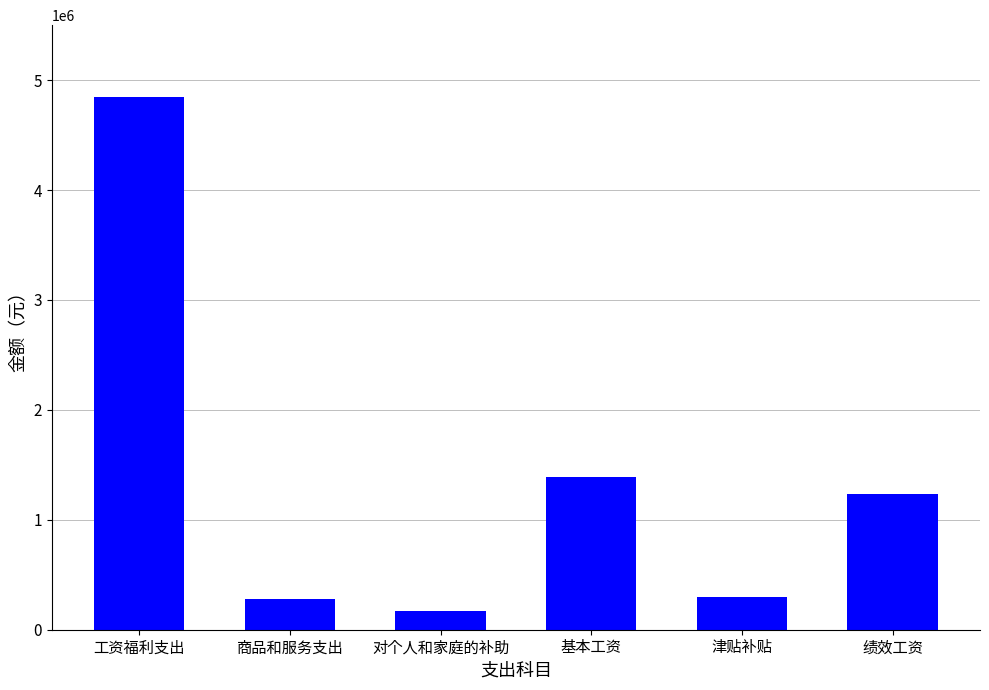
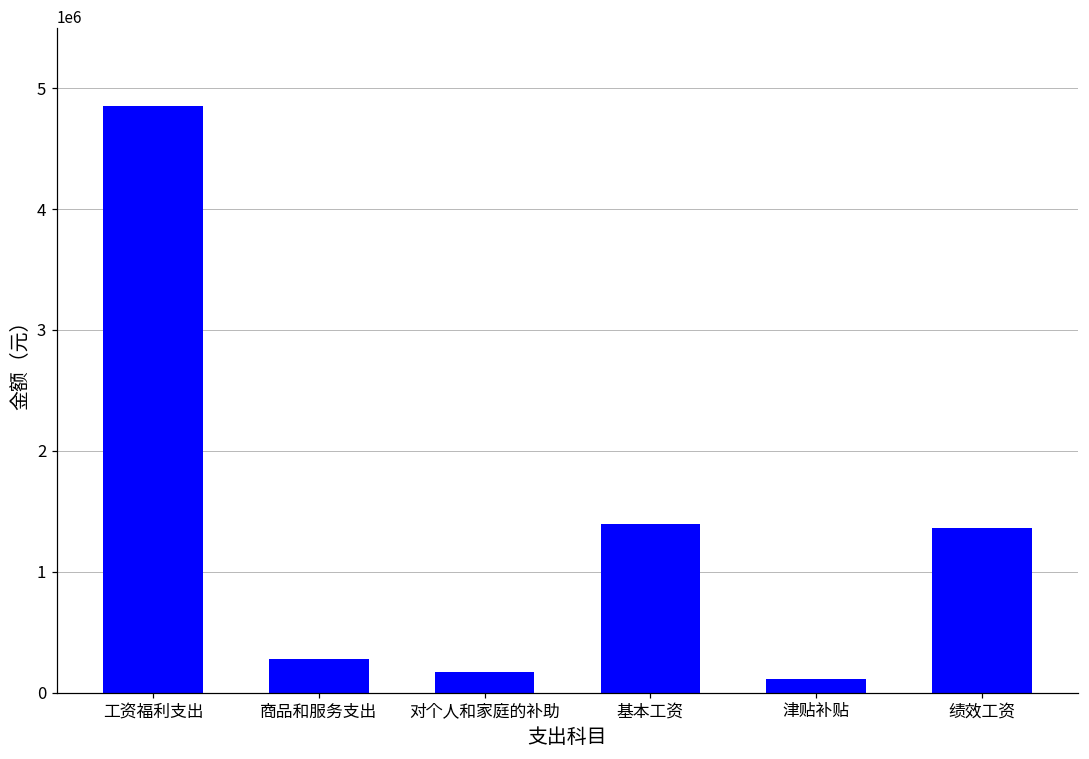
津贴补贴: 290000 -> 120000
绩效工资: 1240000 -> 1360000
